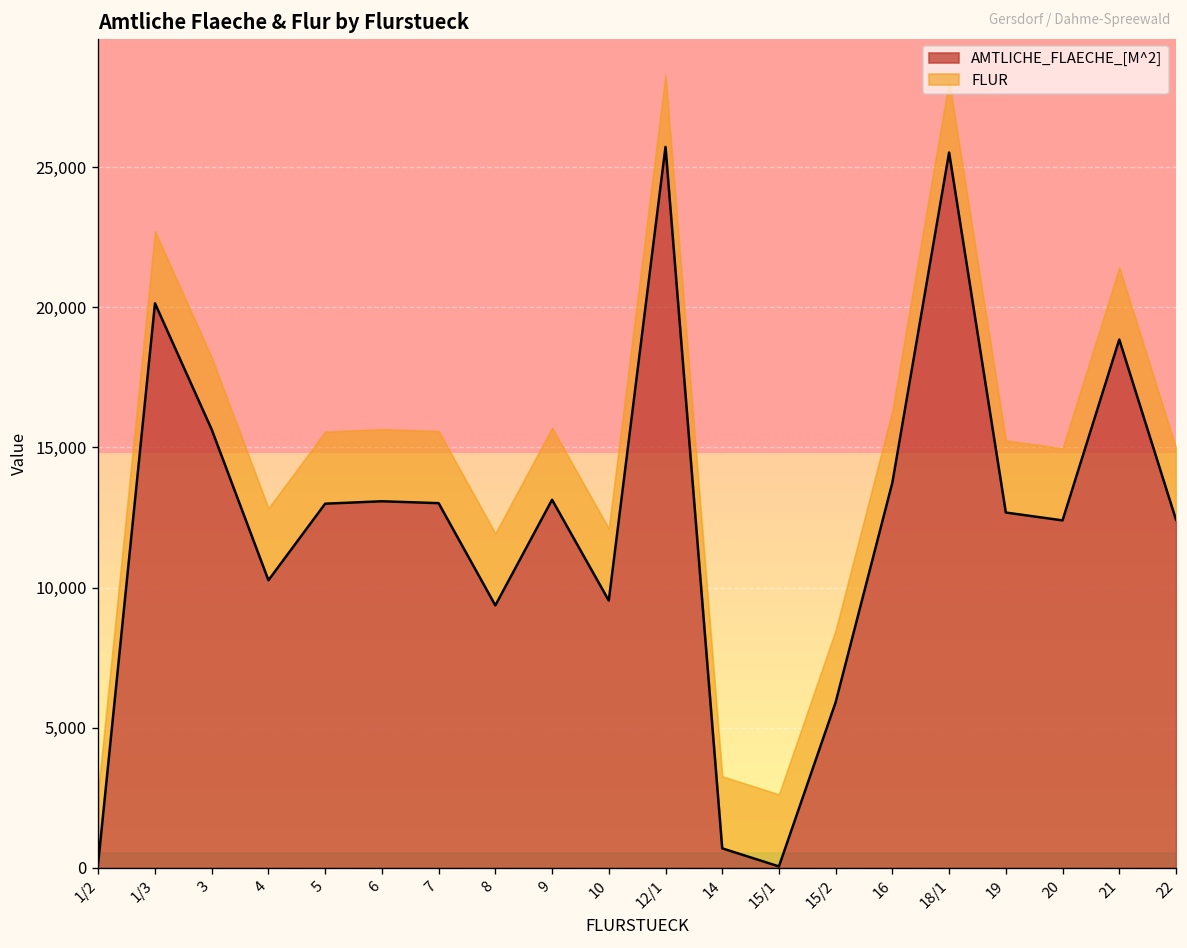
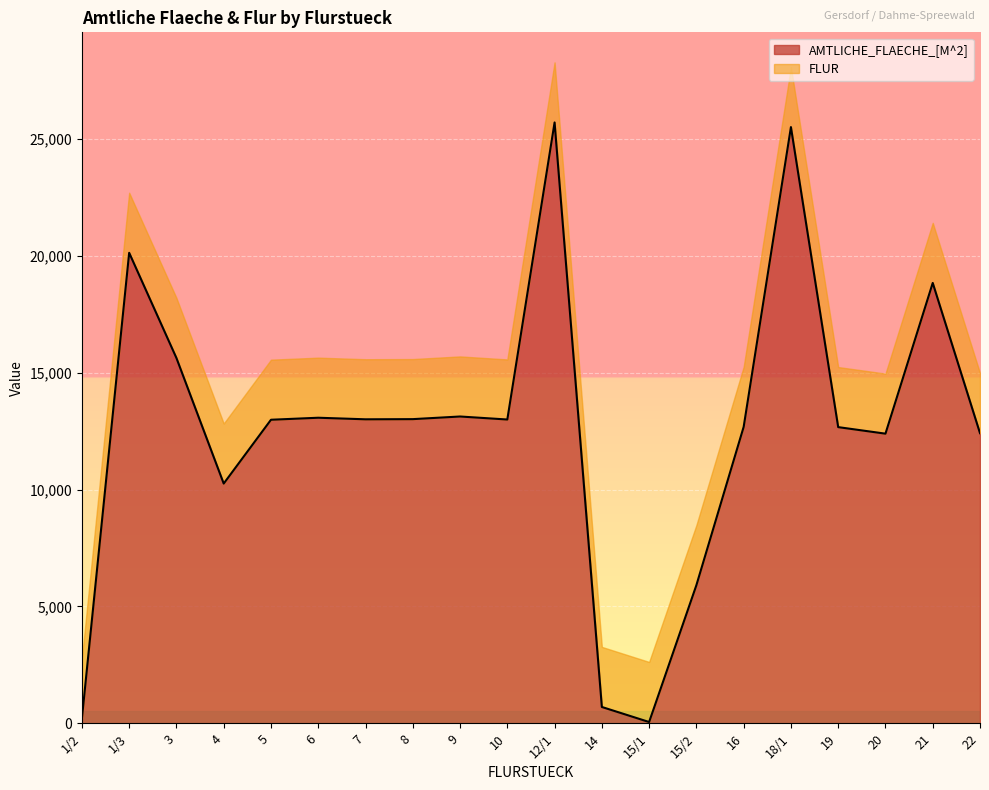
AMTLICHE_FLAECHE_[M^2], 8: 9,400 -> 13,000
AMTLICHE_FLAECHE_[M^2], 10: 9,500 -> 13,000
AMTLICHE_FLAECHE_[M^2], 16: 13,700 -> 12,700
